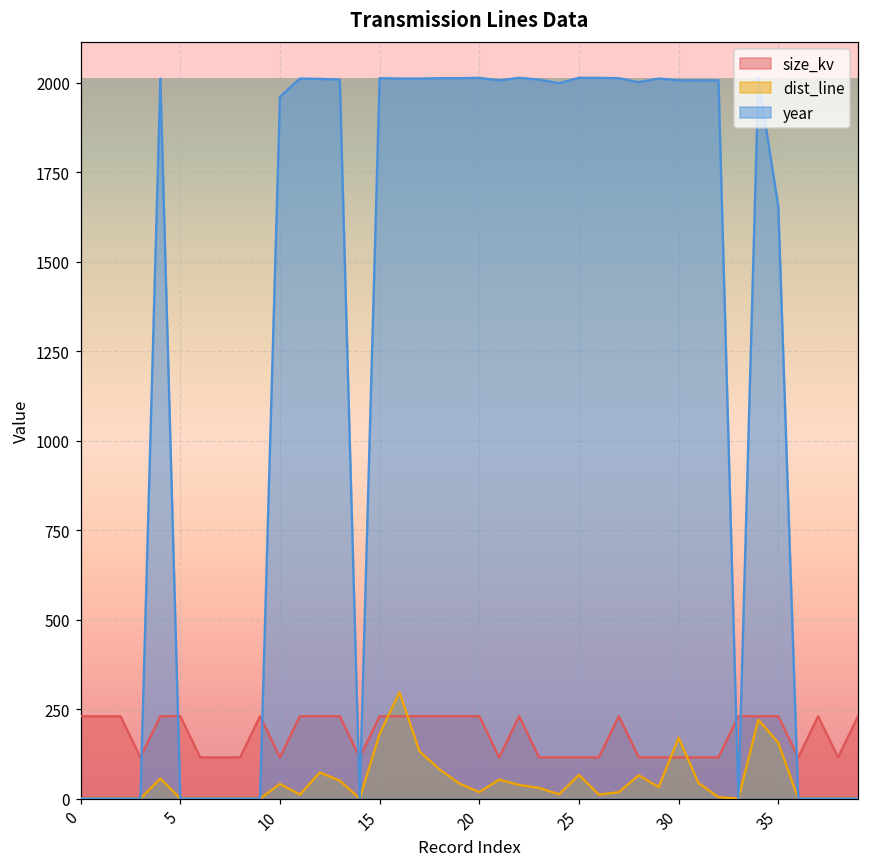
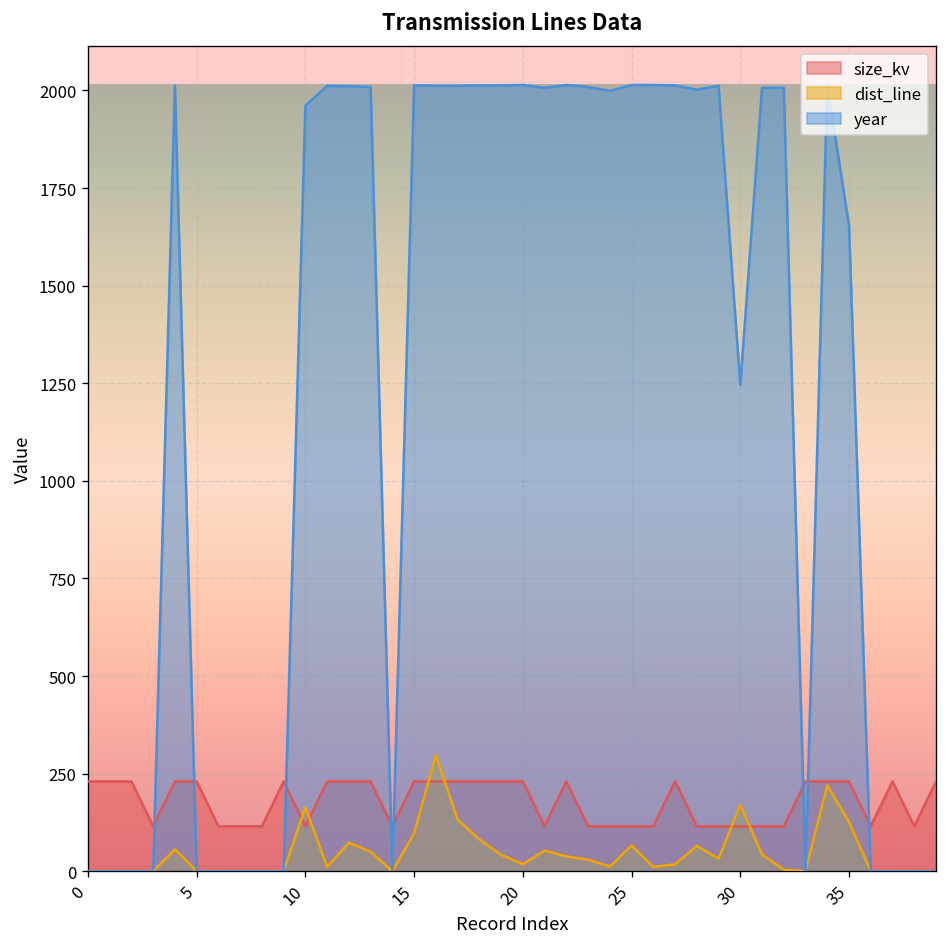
dist_line, 10: 40 -> 160
dist_line, 15: 180 -> 100
year, 30: 2010 -> 1250
dist_line, 35: 160 -> 130
